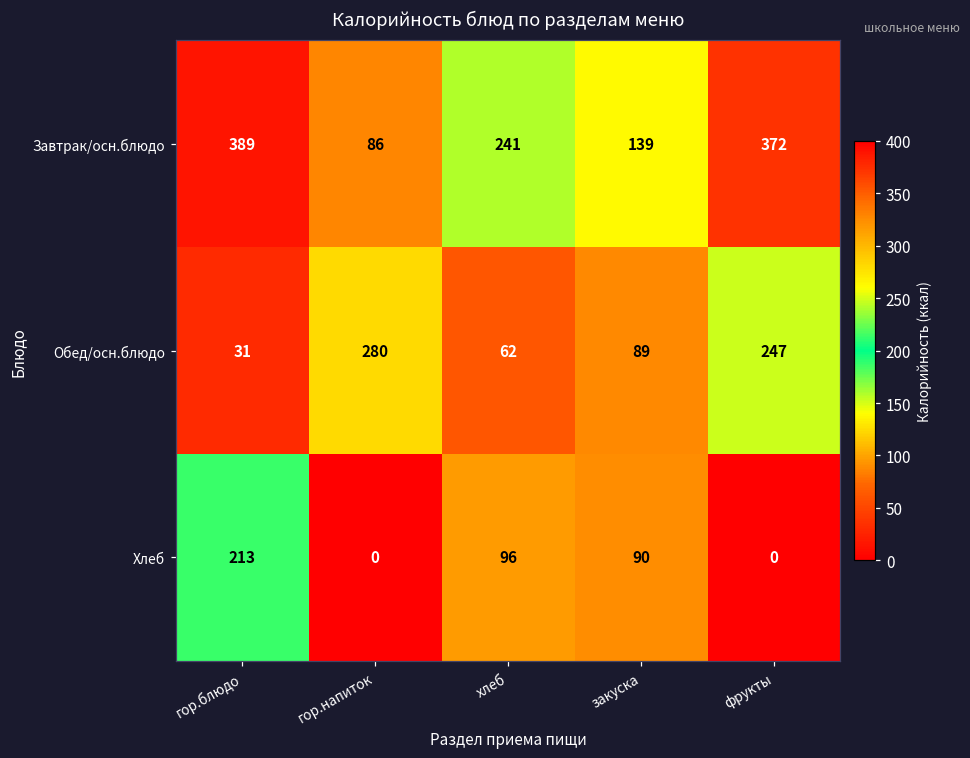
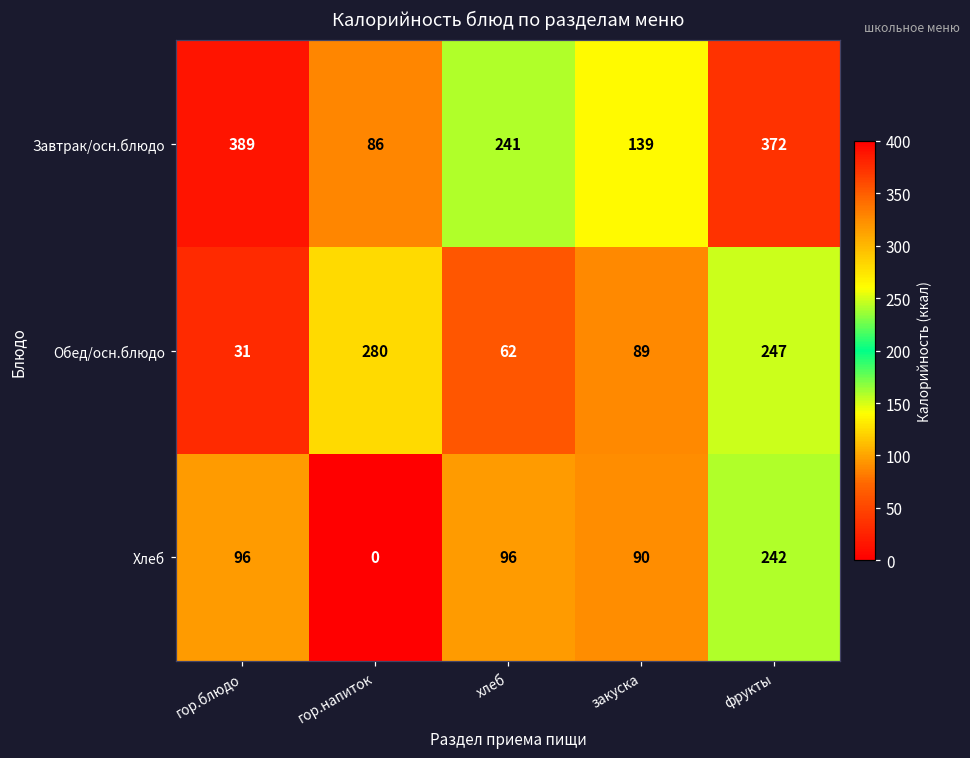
Хлеб, гор.блюдо: 213 -> 96
Хлеб, фрукты: 0 -> 242
